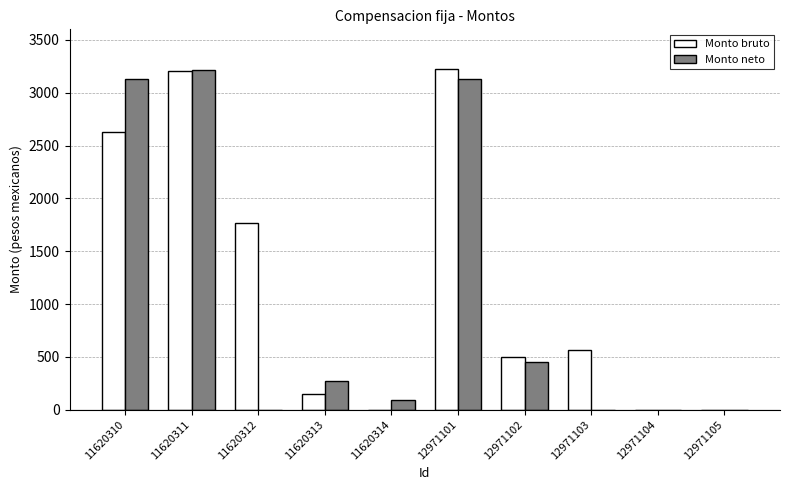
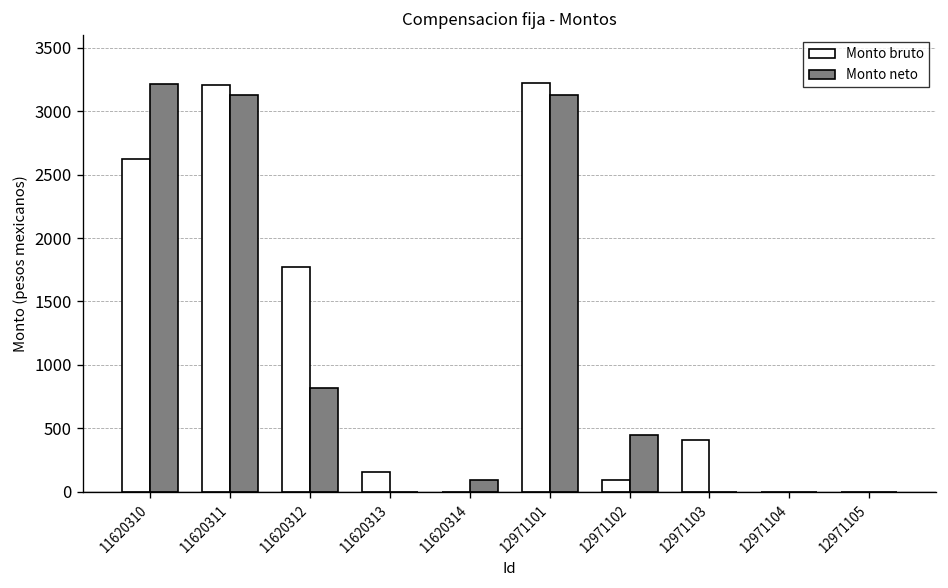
Monto neto, 11620310: 3130 -> 3210
Monto neto, 11620311: 3210 -> 3130
Monto neto, 11620312: 0 -> 820
Monto neto, 11620313: 270 -> 0
Monto bruto, 12971102: 500 -> 90
Monto bruto, 12971103: 570 -> 410
